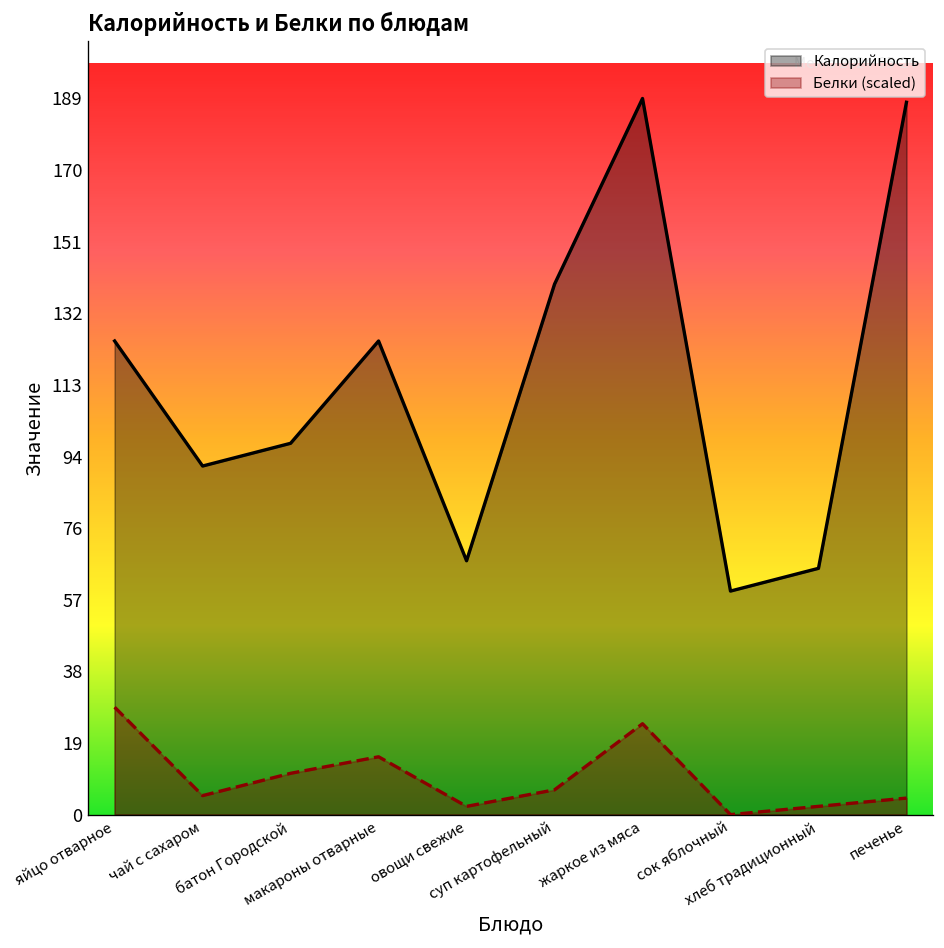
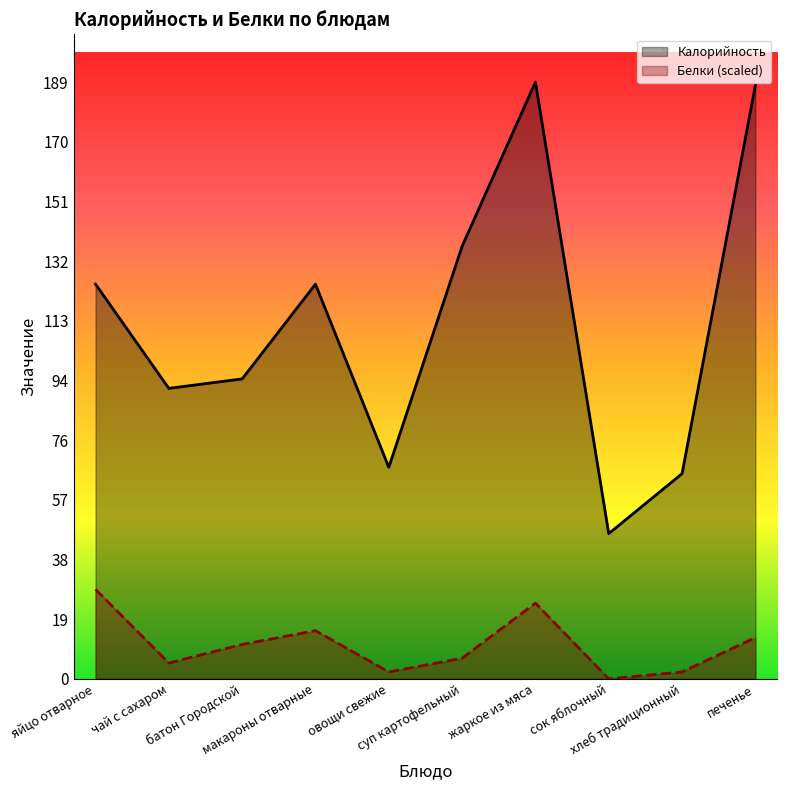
Калорийность, батон Городской: 98 -> 95
Калорийность, суп картофельный: 140 -> 137
Калорийность, сок яблочный: 59 -> 46
Белки (scaled), печенье: 4 -> 13
